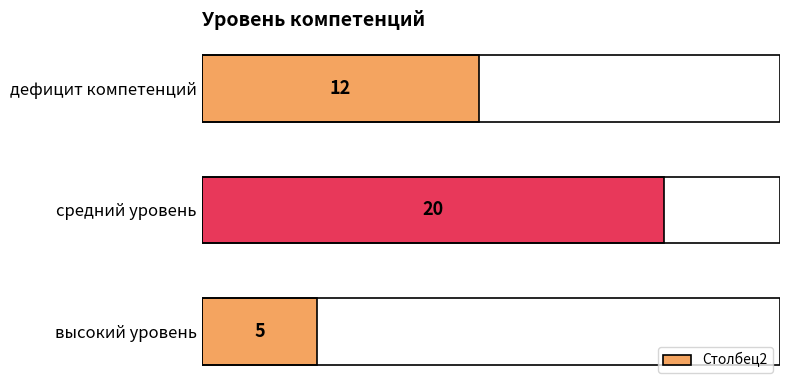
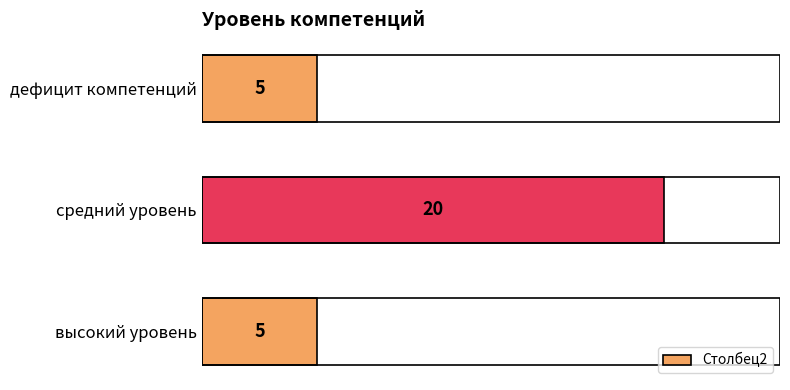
дефицит компетенций: 12 -> 5
